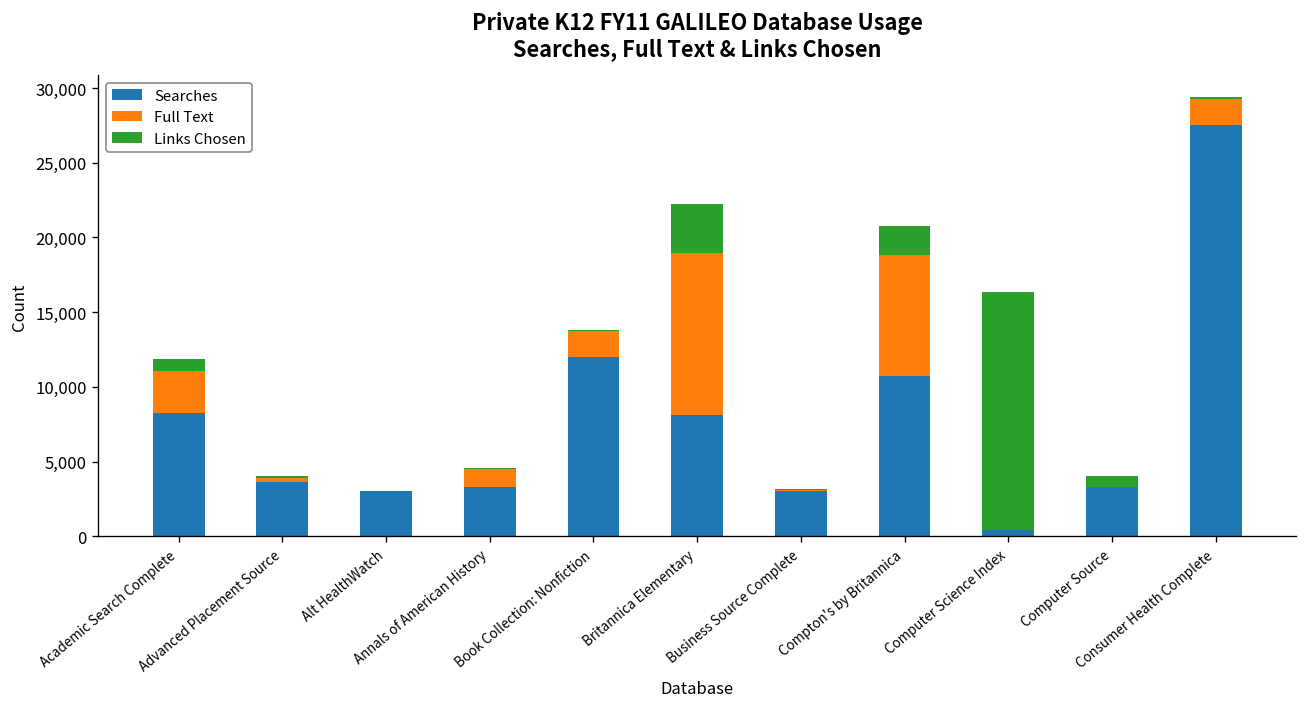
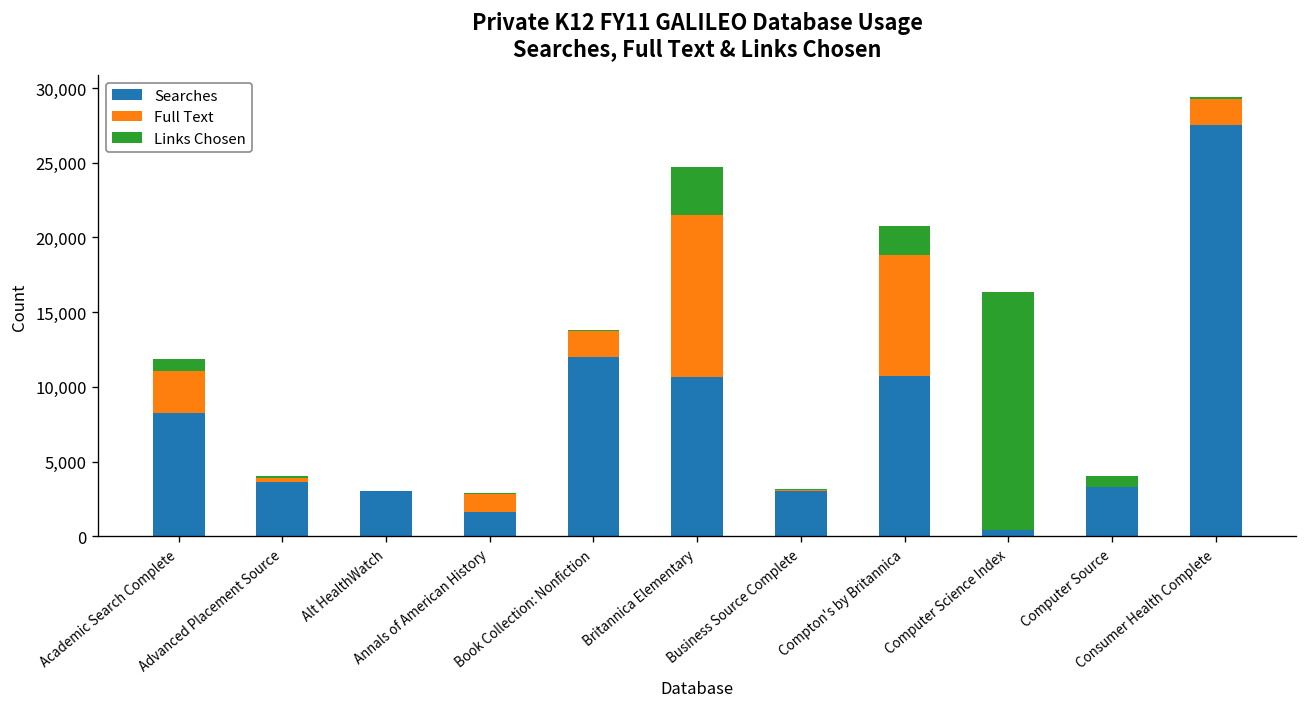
Searches, Annals of American History: 3,300 -> 1,600
Searches, Britannica Elementary: 8,100 -> 10,600
